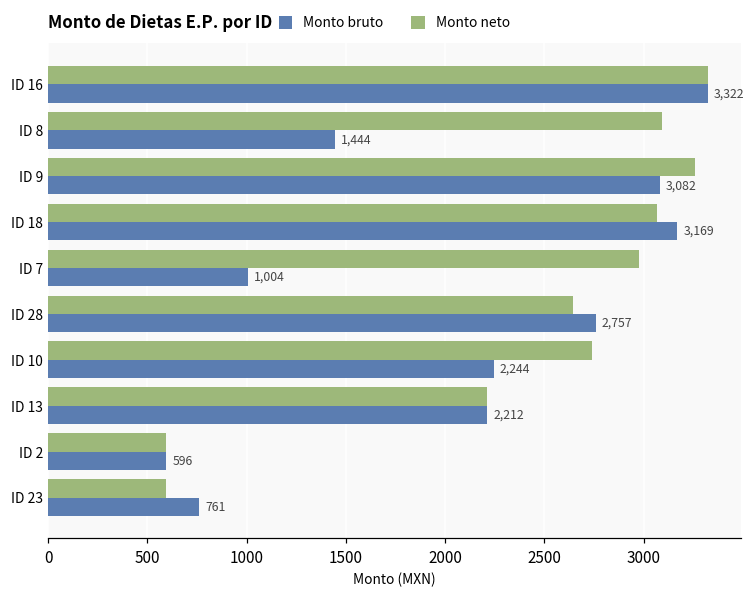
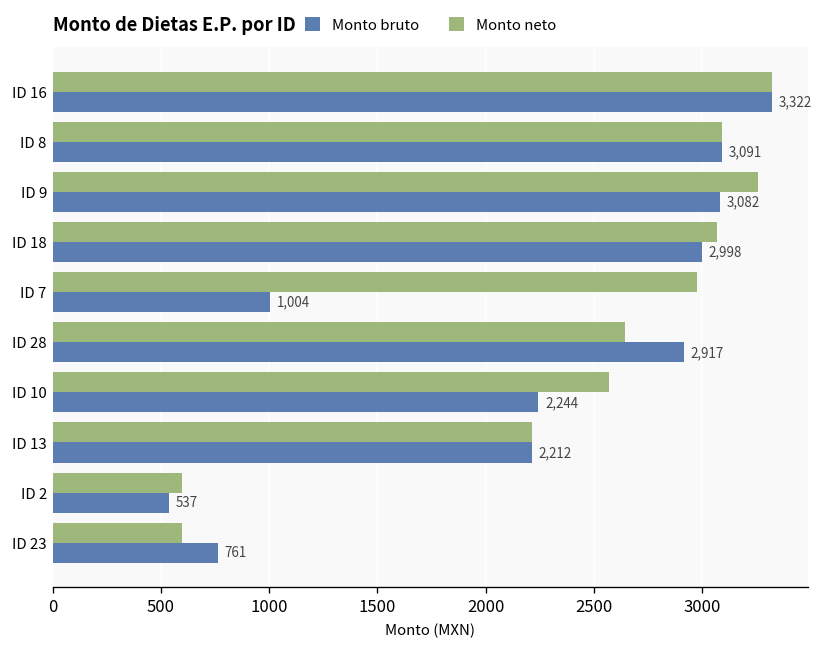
Monto bruto, ID 8: 1,444 -> 3,091
Monto bruto, ID 18: 3,169 -> 2,998
Monto bruto, ID 28: 2,757 -> 2,917
Monto neto, ID 10: 2740 -> 2570
Monto bruto, ID 2: 596 -> 537
